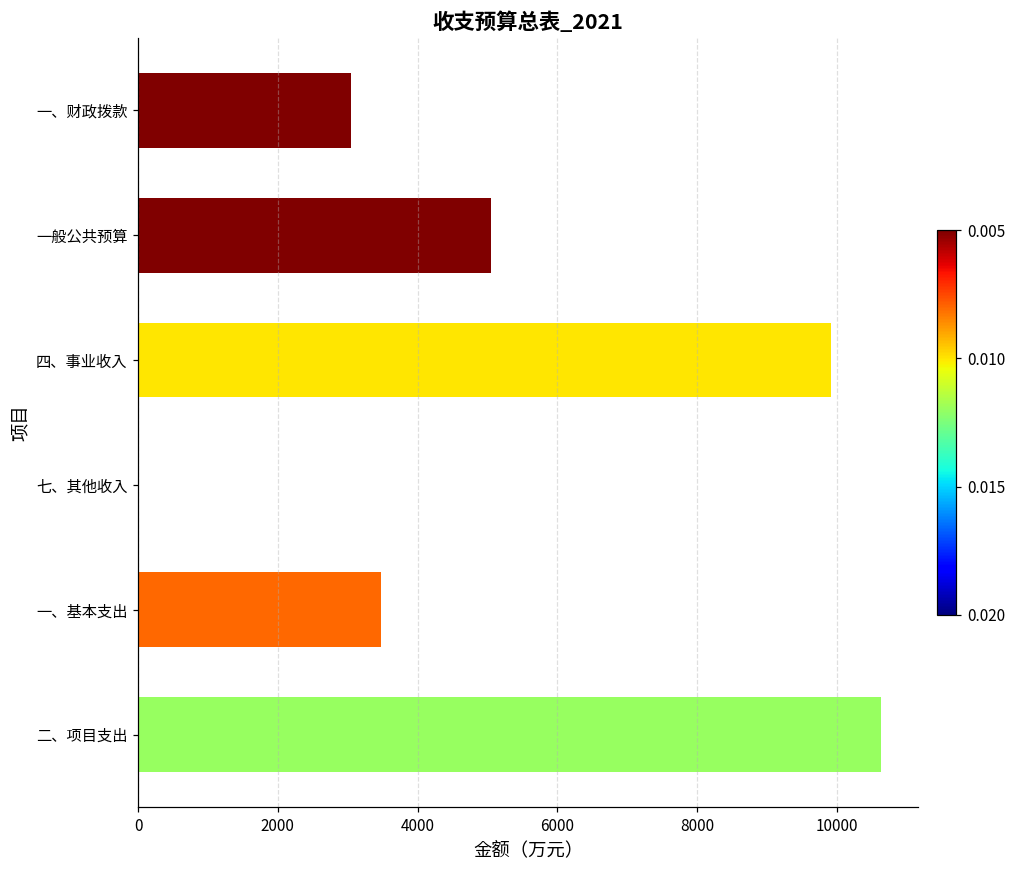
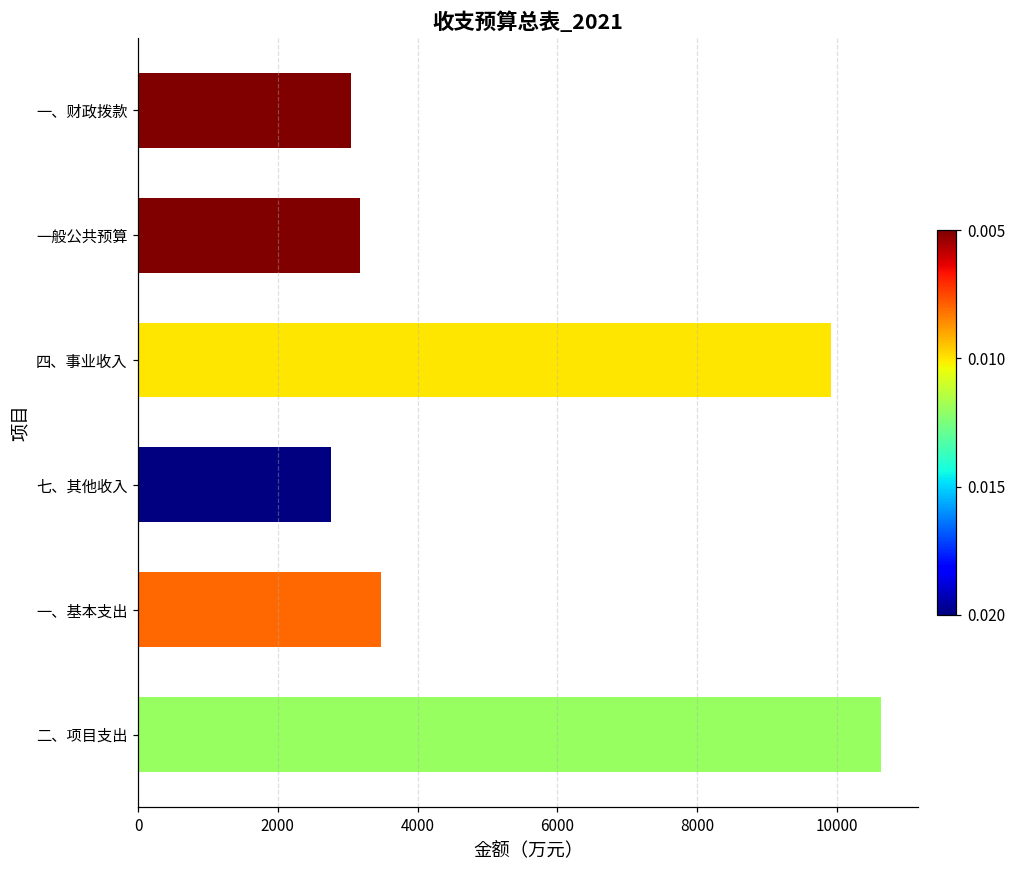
一般公共预算: 5000 -> 3200
七、其他收入: 0 -> 2800
